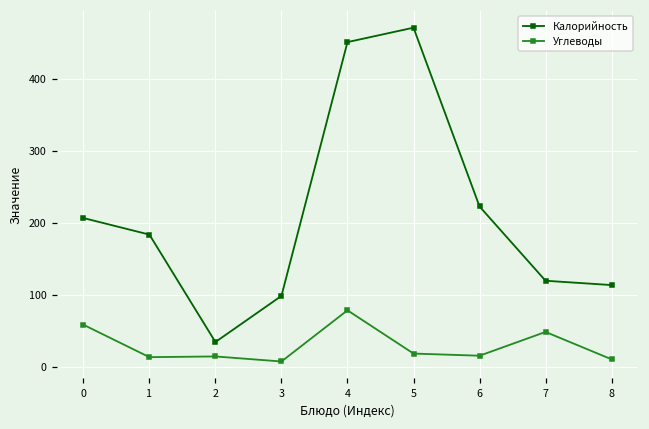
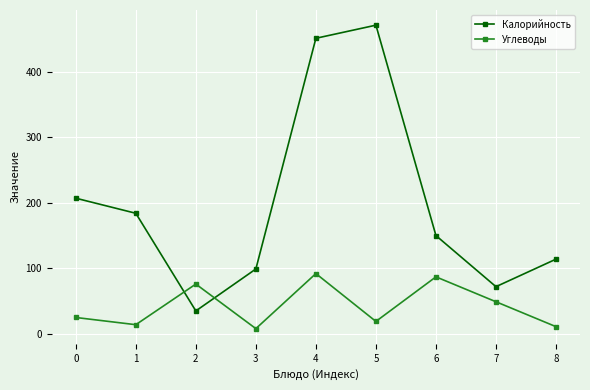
Углеводы, 0: 60 -> 30
Углеводы, 2: 20 -> 80
Углеводы, 4: 80 -> 90
Калорийность, 6: 220 -> 150
Углеводы, 6: 20 -> 90
Калорийность, 7: 120 -> 70
